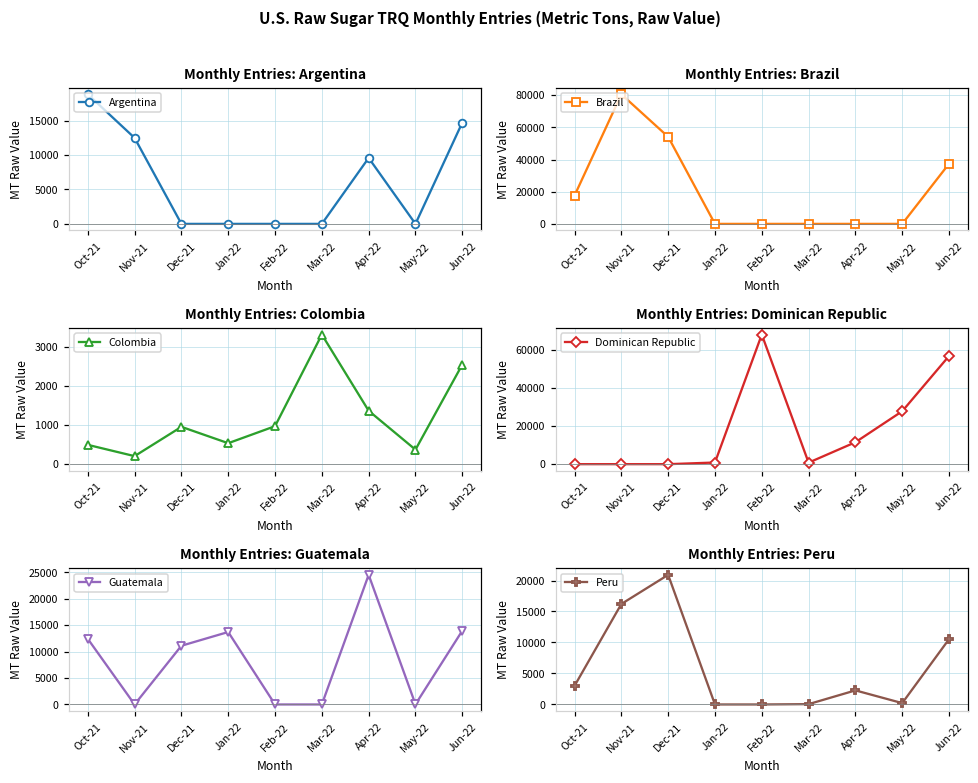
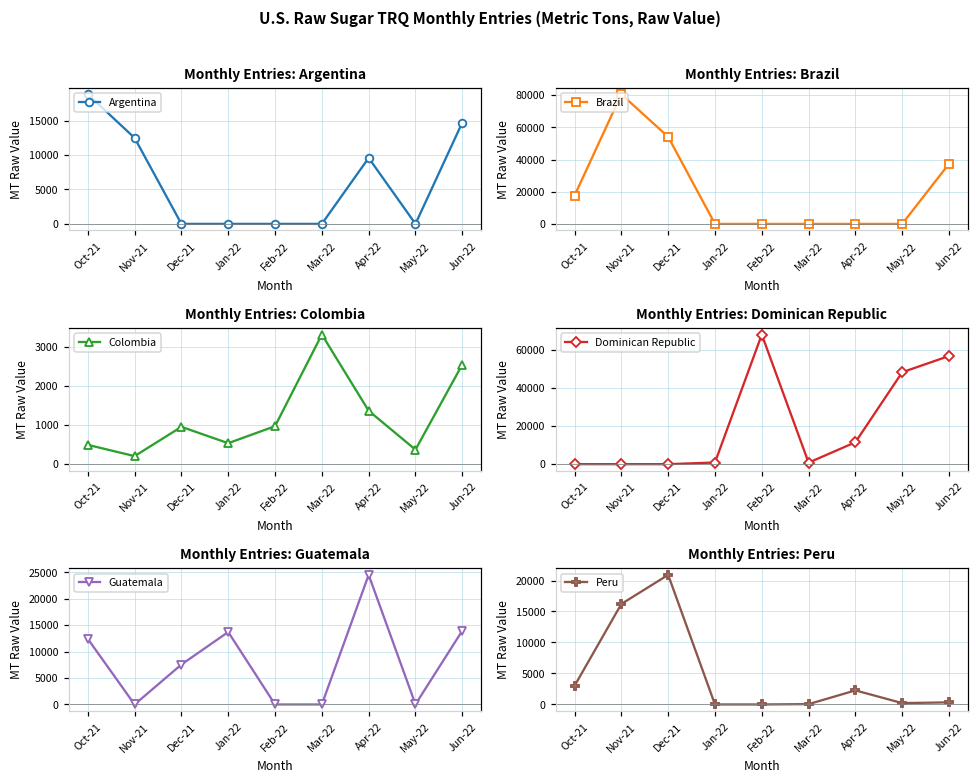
Monthly Entries: Dominican Republic, May-22: 28000 -> 48000
Monthly Entries: Guatemala, Dec-21: 11000 -> 8000
Monthly Entries: Peru, Jun-22: 11000 -> 0
